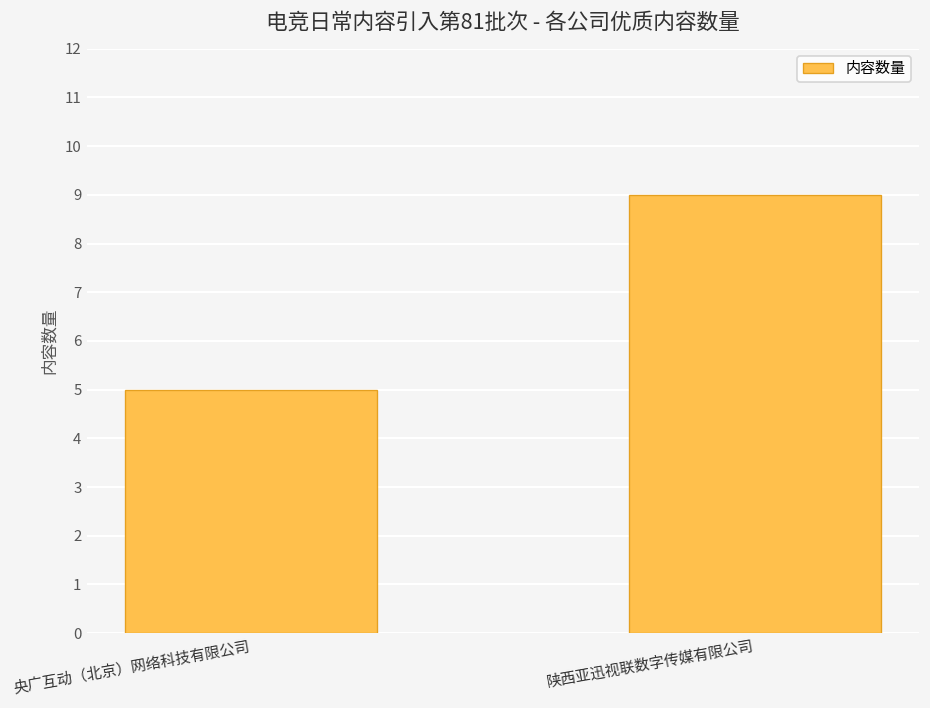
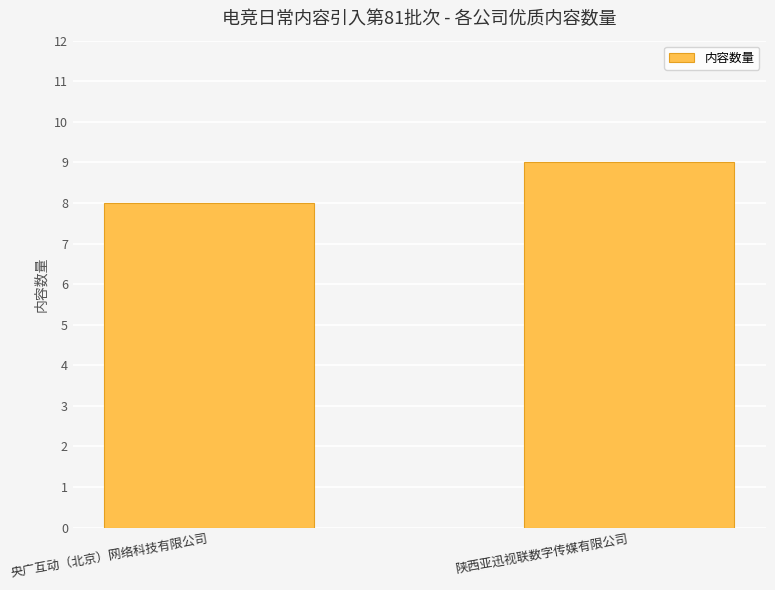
央广互动（北京）网络科技有限公司: 5 -> 8
